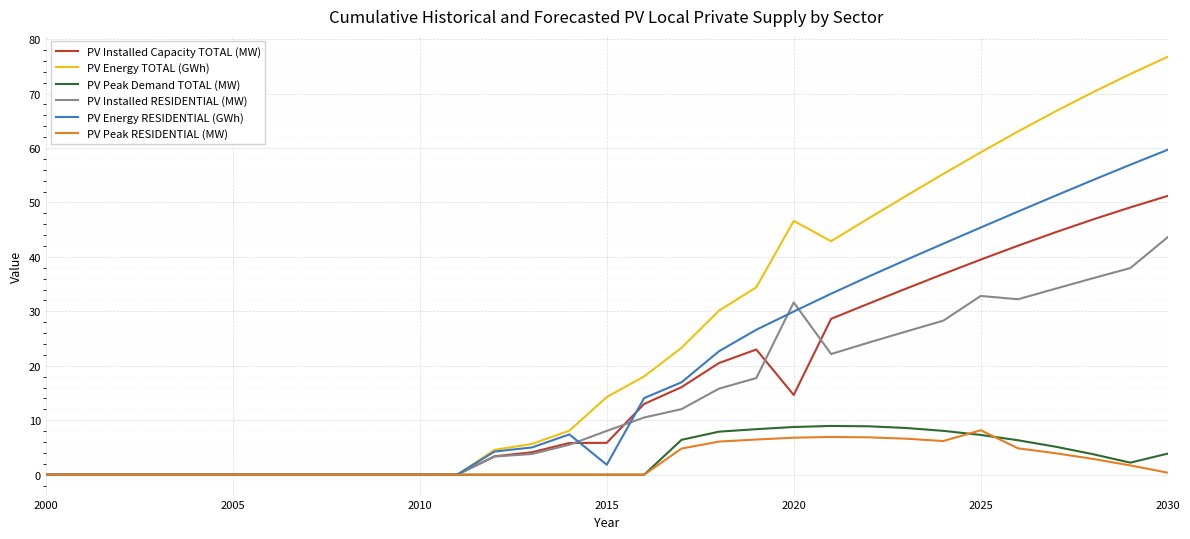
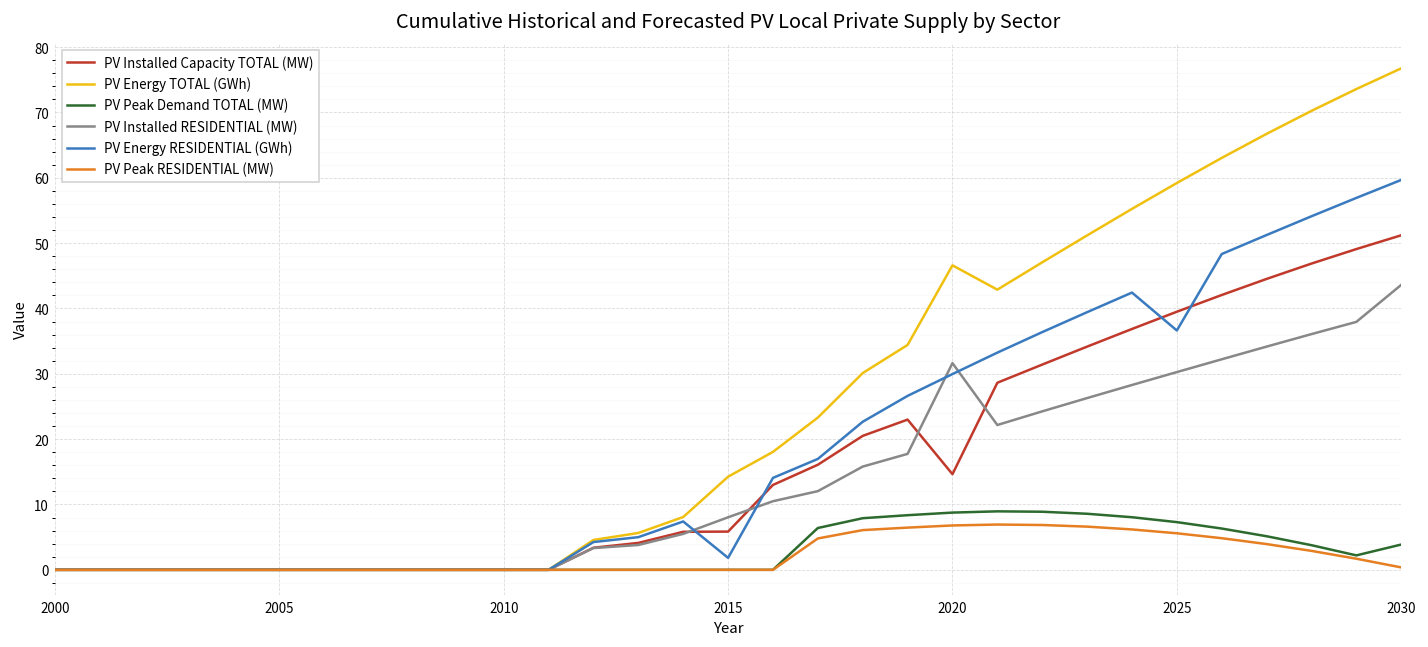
PV Installed RESIDENTIAL (MW), 2025: 33 -> 30
PV Energy RESIDENTIAL (GWh), 2025: 45 -> 37
PV Peak RESIDENTIAL (MW), 2025: 8 -> 6
